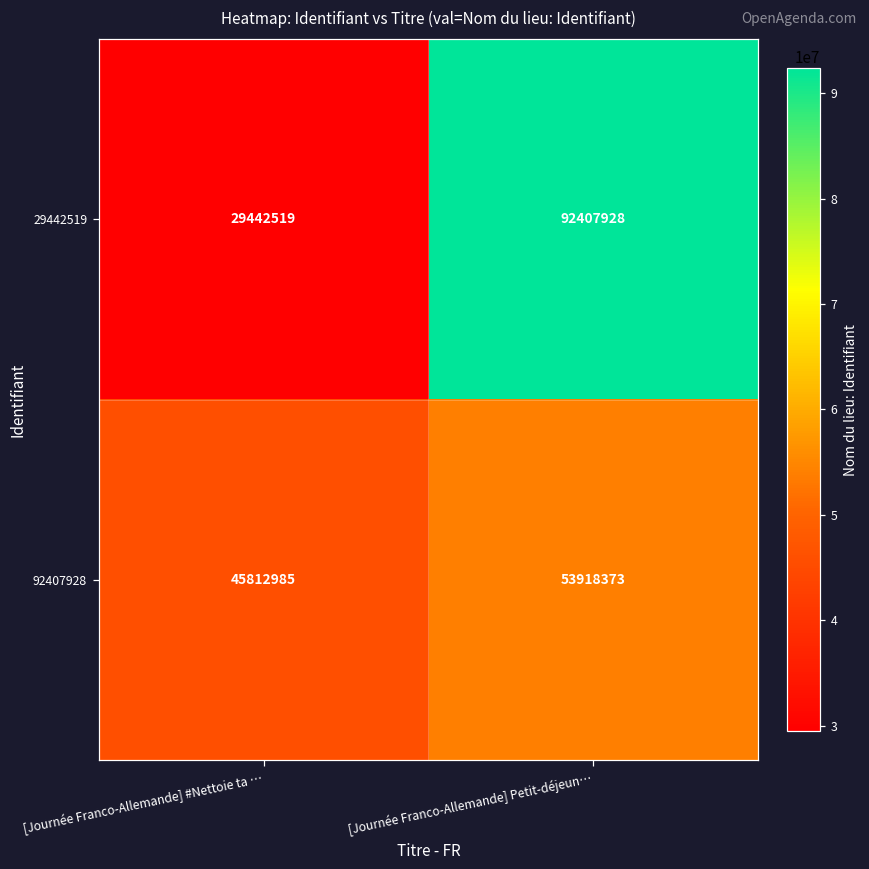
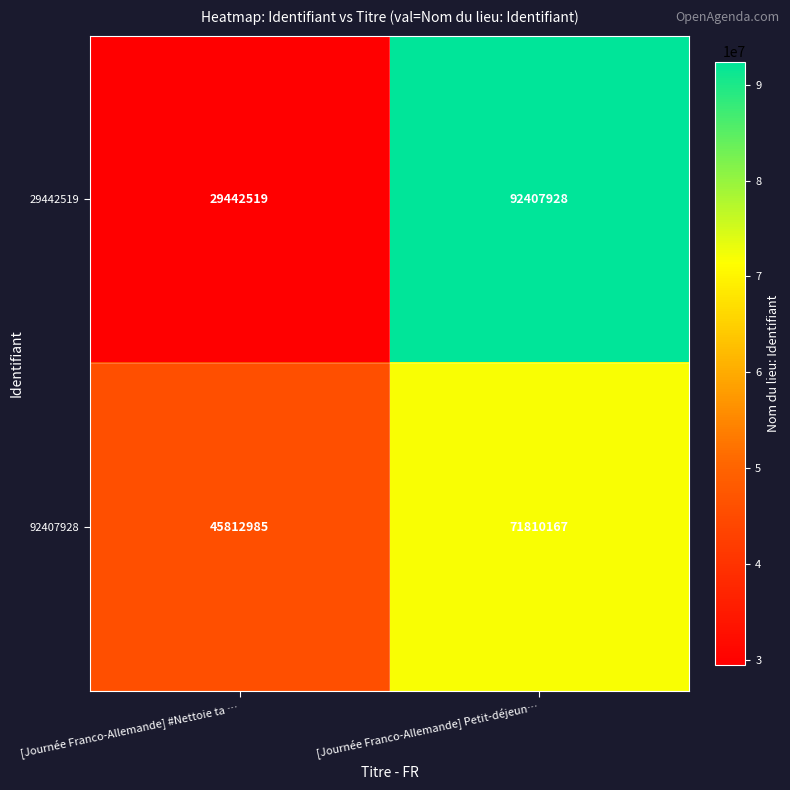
92407928, [Journée Franco-Allemande] Petit-déjeun…: 53918373 -> 71810167
